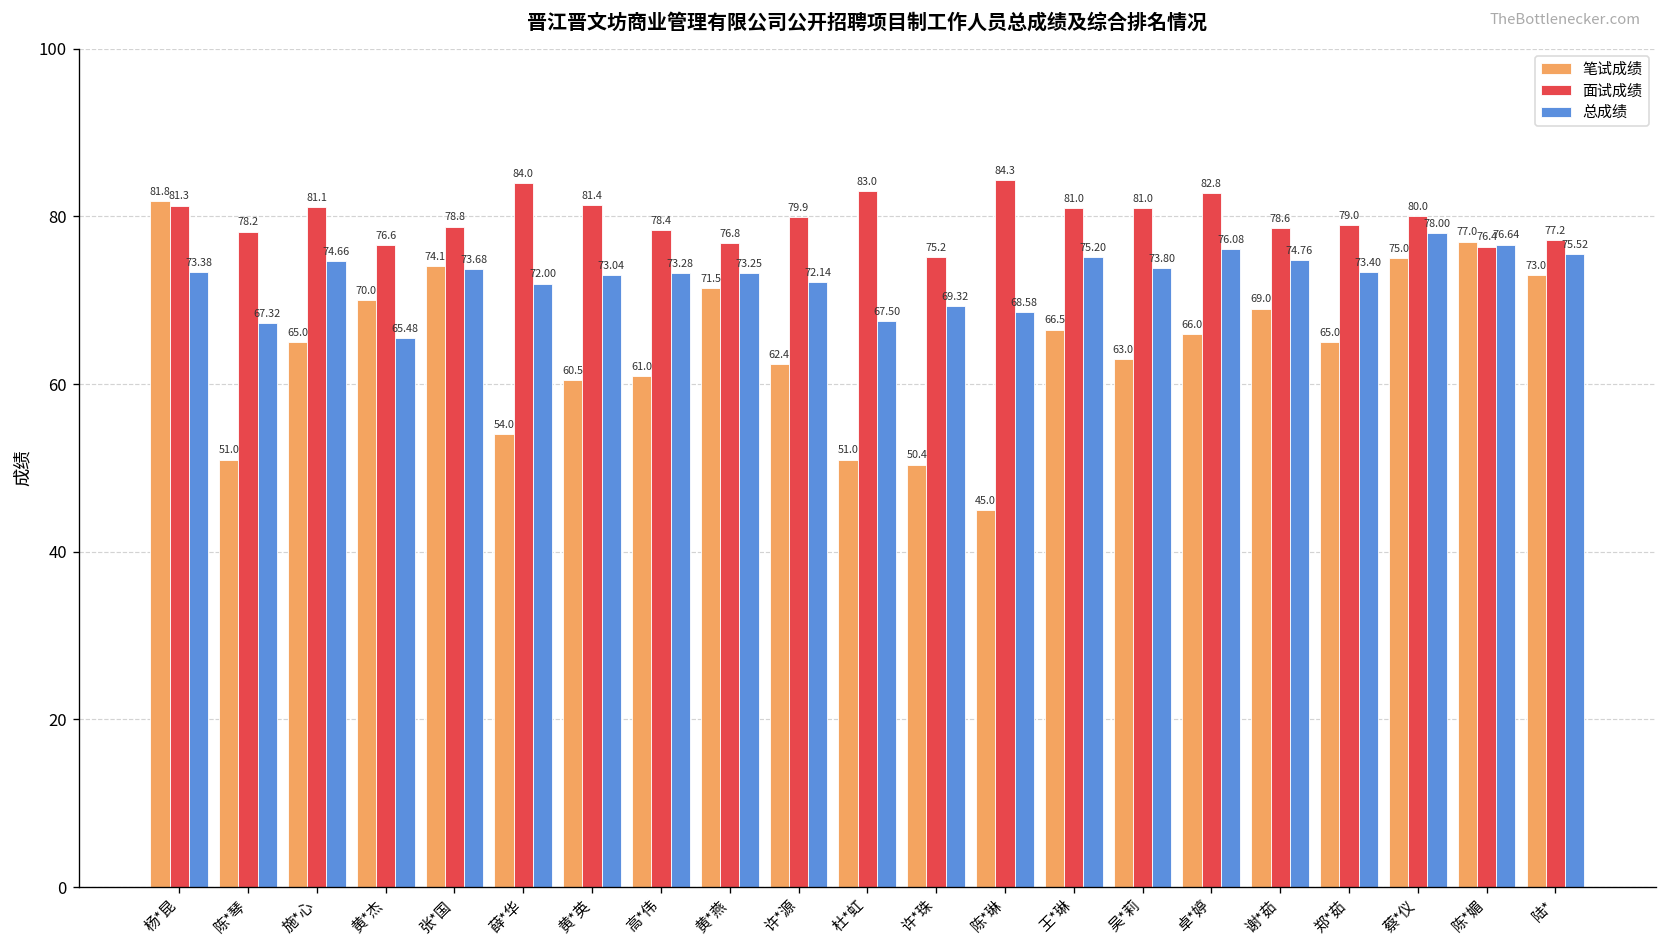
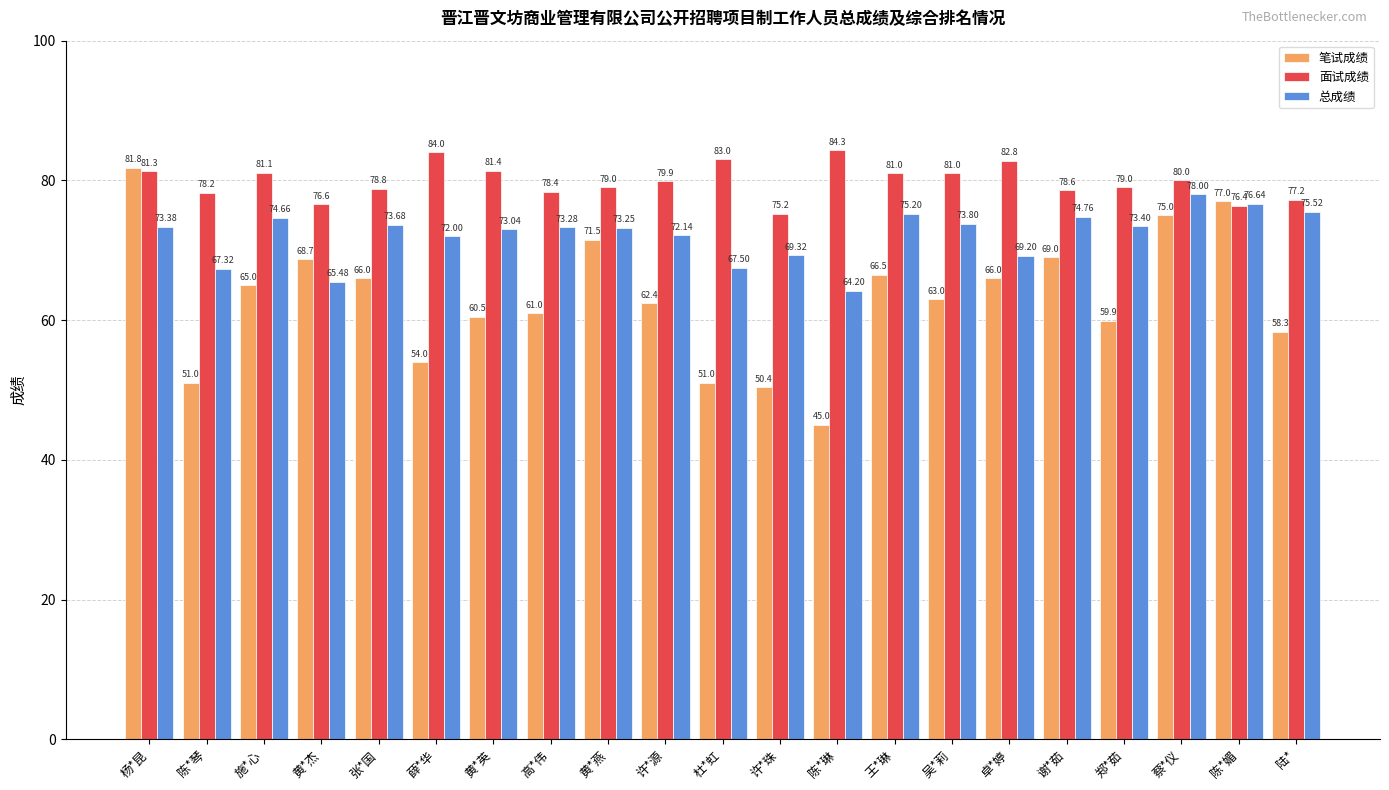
笔试成绩, 黄*杰: 70.0 -> 68.7
笔试成绩, 张*国: 74.1 -> 66.0
面试成绩, 黄*燕: 76.8 -> 79.0
总成绩, 陈*琳: 68.58 -> 64.20
总成绩, 卓*婷: 76.08 -> 69.20
笔试成绩, 郑*茹: 65.0 -> 59.9
笔试成绩, 陆*: 73.0 -> 58.3
